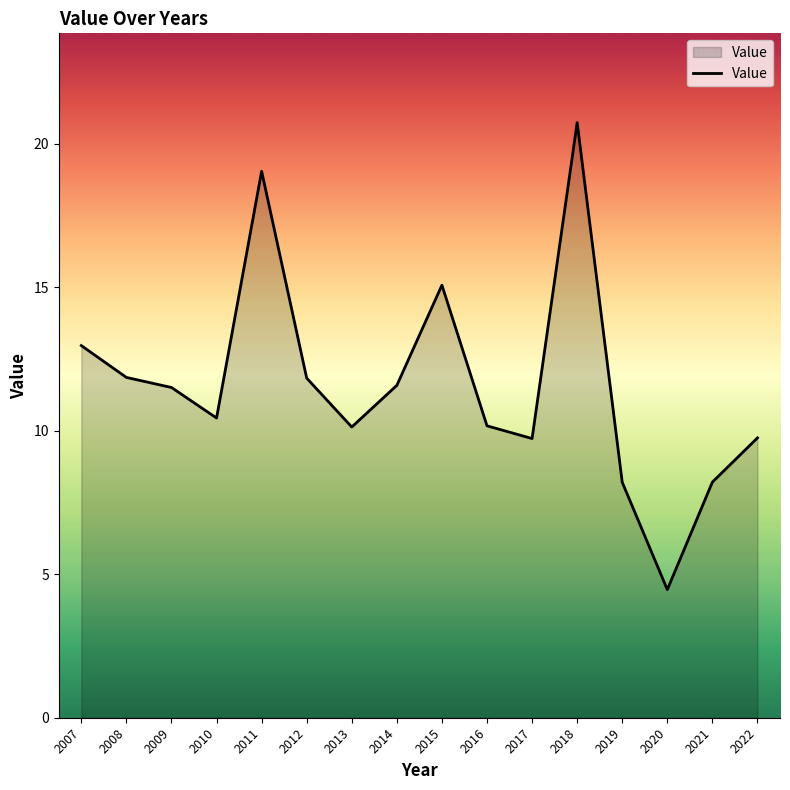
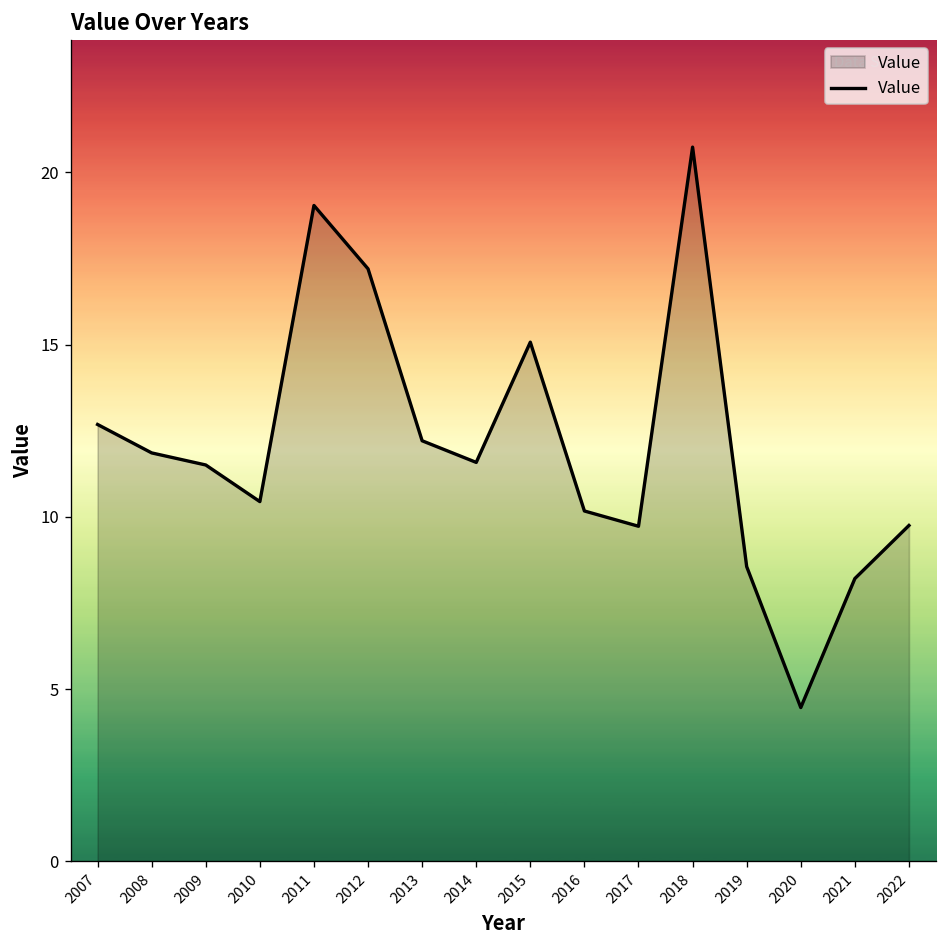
2007: 13.0 -> 12.7
2012: 11.8 -> 17.2
2013: 10.1 -> 12.2
2019: 8.2 -> 8.6
